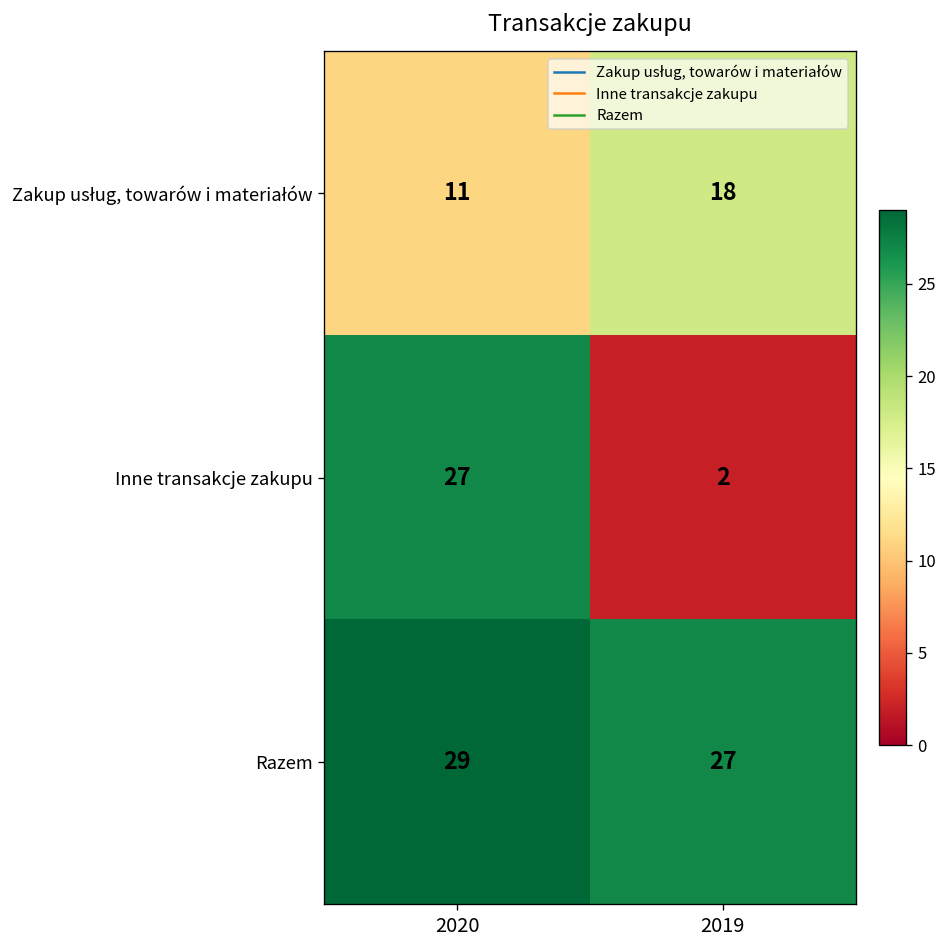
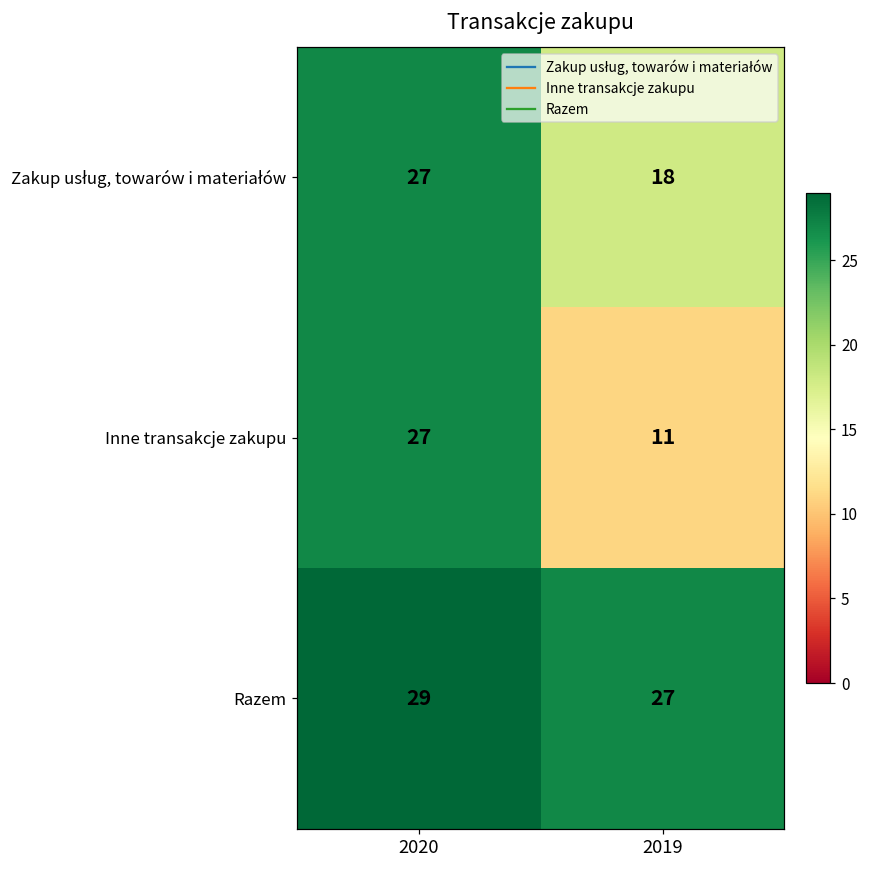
Zakup usług, towarów i materiałów, 2020: 11 -> 27
Inne transakcje zakupu, 2019: 2 -> 11
